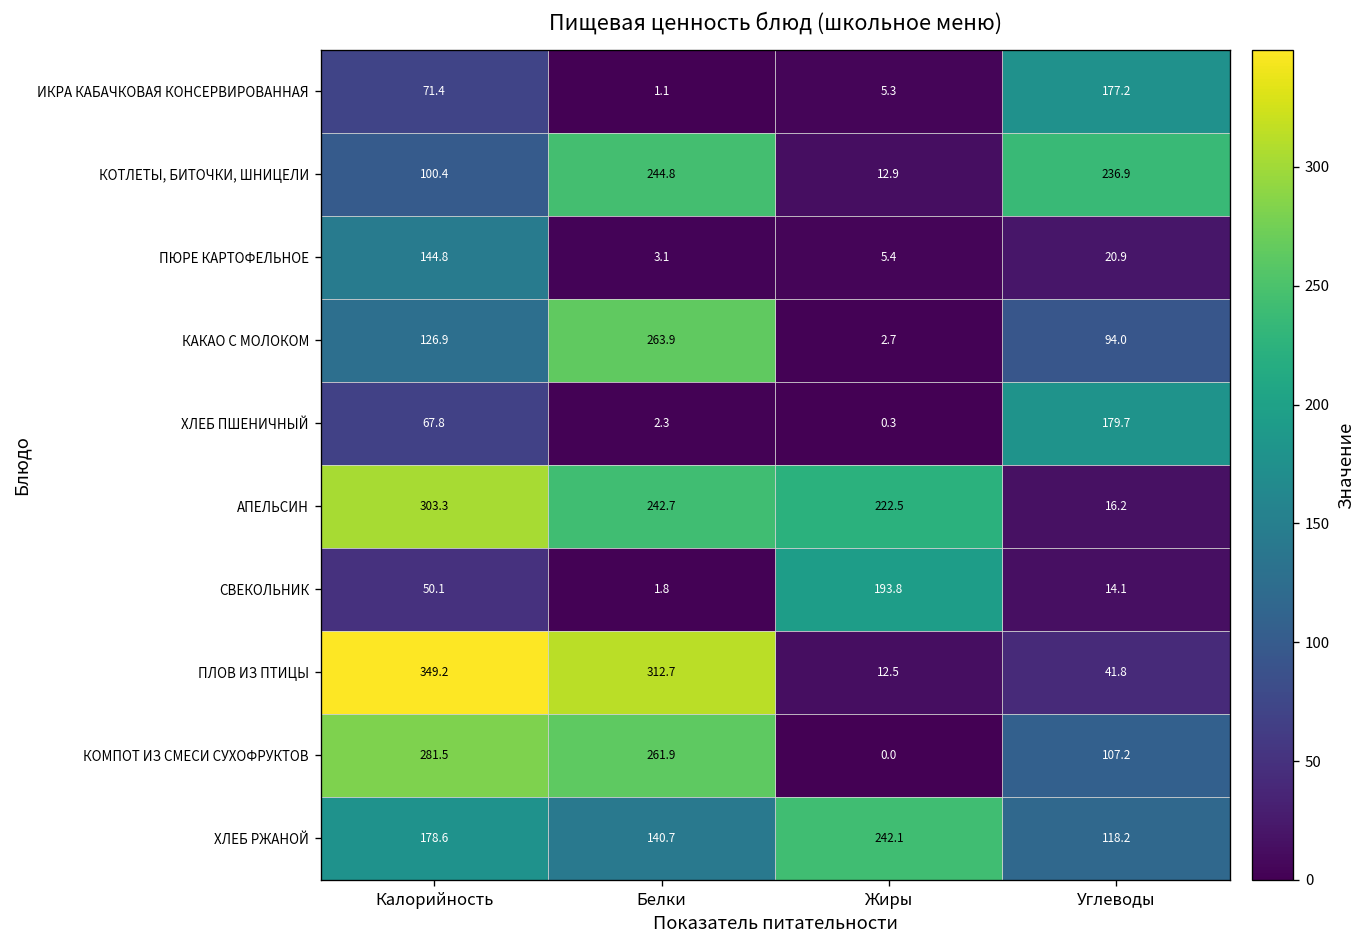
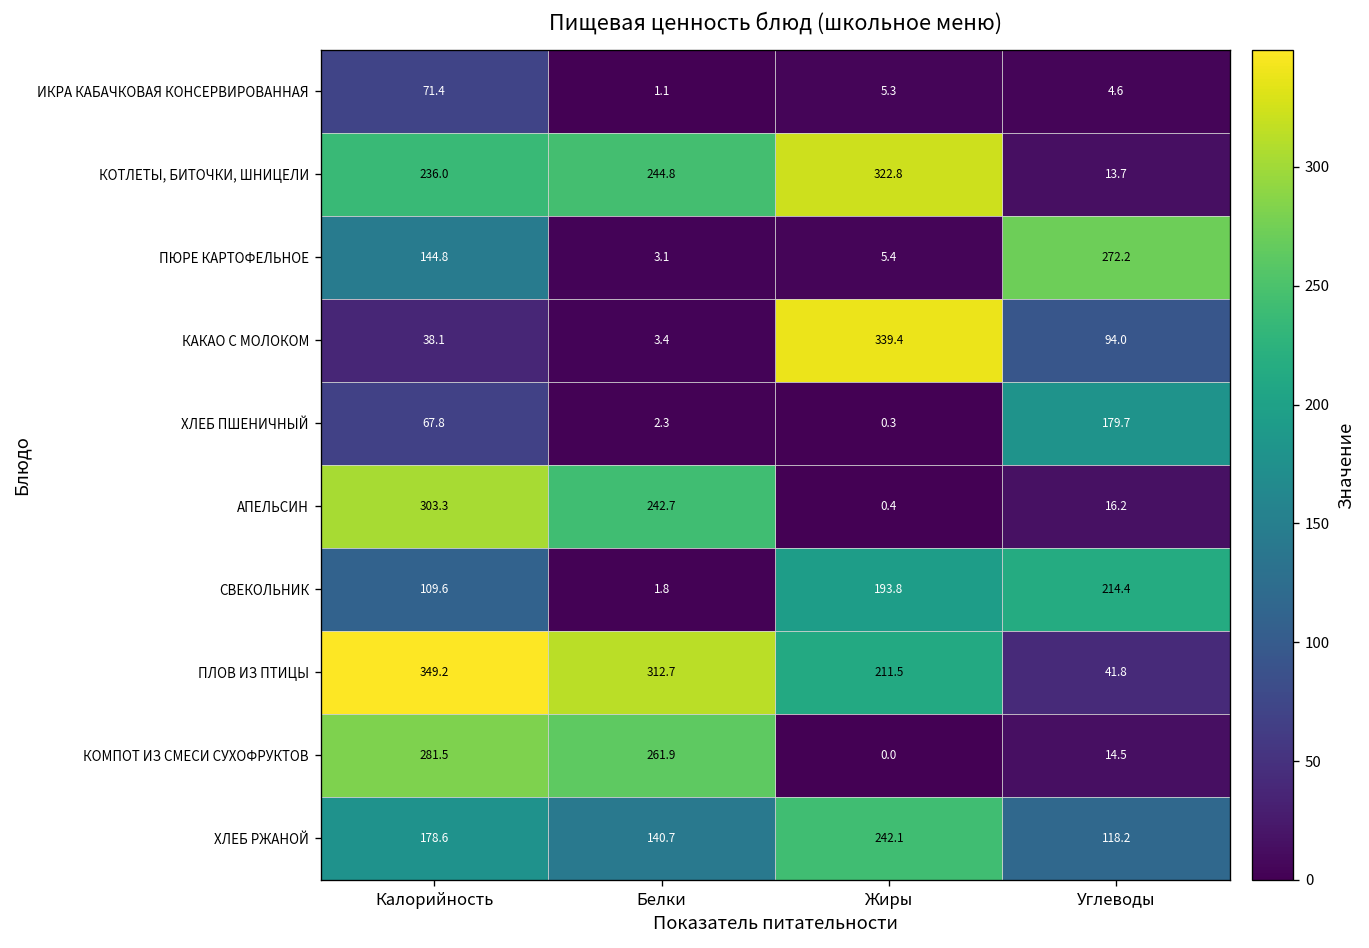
ИКРА КАБАЧКОВАЯ КОНСЕРВИРОВАННАЯ, Углеводы: 177.2 -> 4.6
КОТЛЕТЫ, БИТОЧКИ, ШНИЦЕЛИ, Калорийность: 100.4 -> 236.0
КОТЛЕТЫ, БИТОЧКИ, ШНИЦЕЛИ, Жиры: 12.9 -> 322.8
КОТЛЕТЫ, БИТОЧКИ, ШНИЦЕЛИ, Углеводы: 236.9 -> 13.7
ПЮРЕ КАРТОФЕЛЬНОЕ, Углеводы: 20.9 -> 272.2
КАКАО С МОЛОКОМ, Калорийность: 126.9 -> 38.1
КАКАО С МОЛОКОМ, Белки: 263.9 -> 3.4
КАКАО С МОЛОКОМ, Жиры: 2.7 -> 339.4
АПЕЛЬСИН, Жиры: 222.5 -> 0.4
СВЕКОЛЬНИК, Калорийность: 50.1 -> 109.6
СВЕКОЛЬНИК, Углеводы: 14.1 -> 214.4
ПЛОВ ИЗ ПТИЦЫ, Жиры: 12.5 -> 211.5
КОМПОТ ИЗ СМЕСИ СУХОФРУКТОВ, Углеводы: 107.2 -> 14.5
